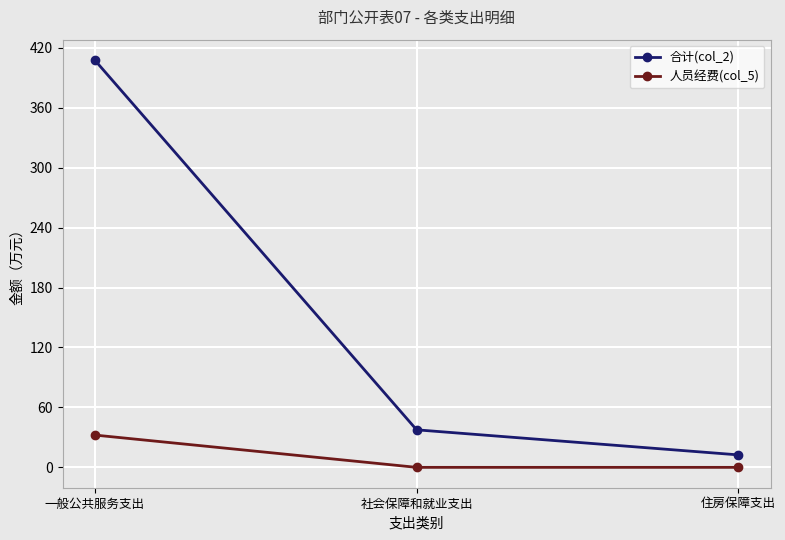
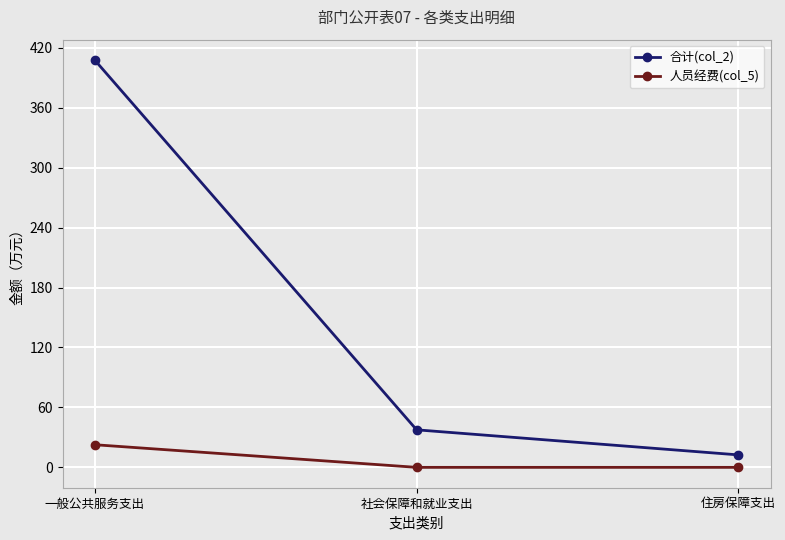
人员经费(col_5), 一般公共服务支出: 30 -> 20
